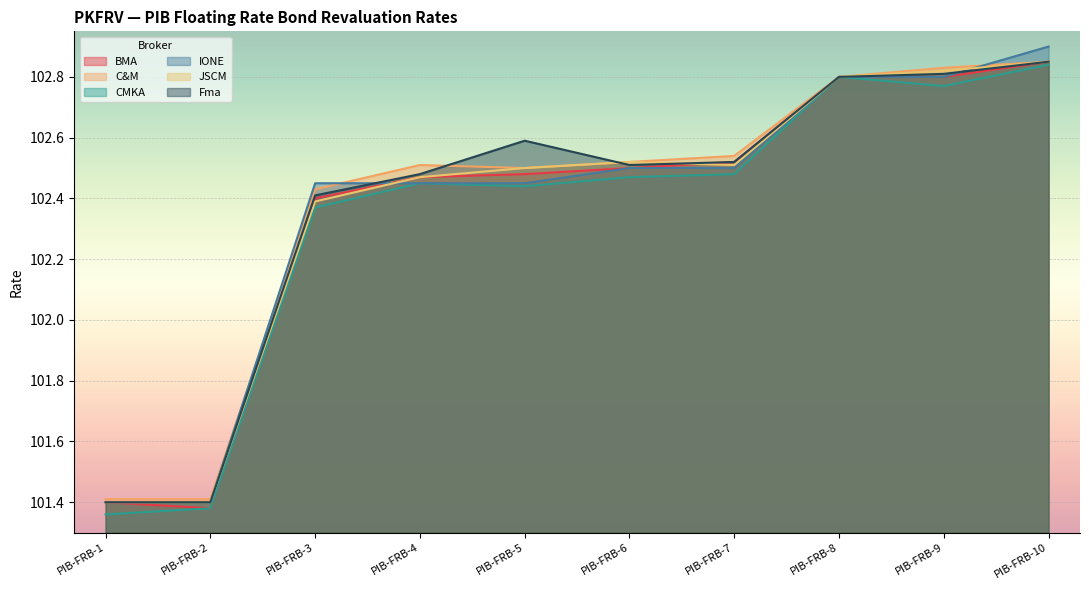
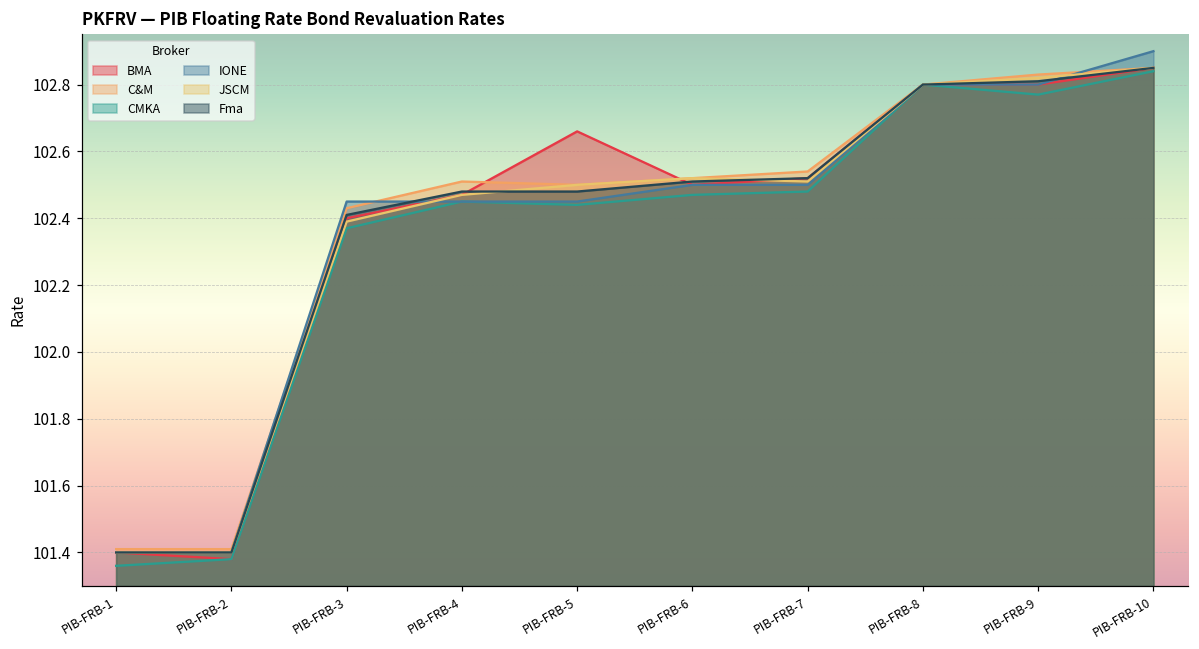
BMA, PIB-FRB-5: 102.48 -> 102.66
Fma, PIB-FRB-5: 102.59 -> 102.48
